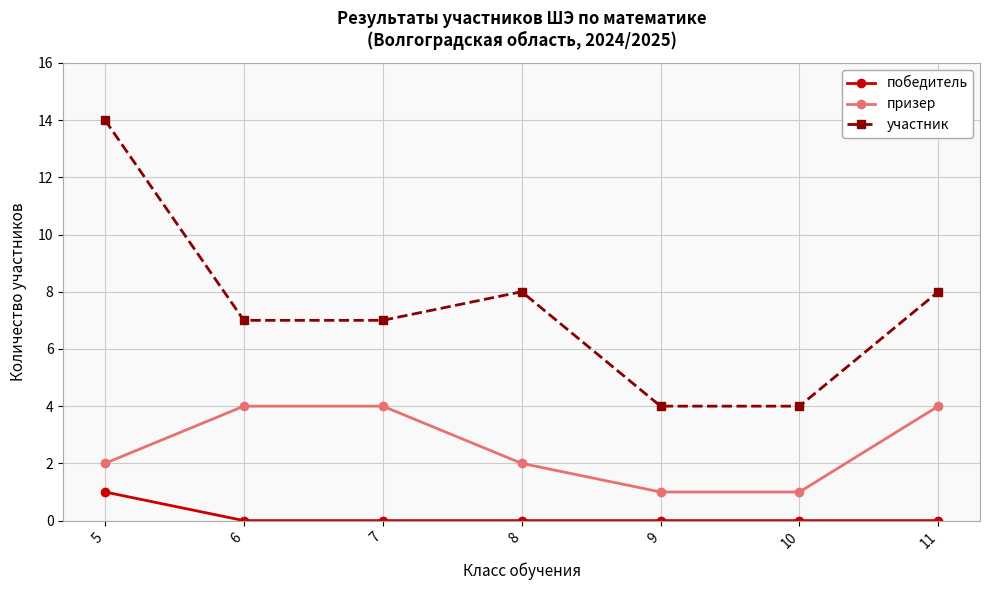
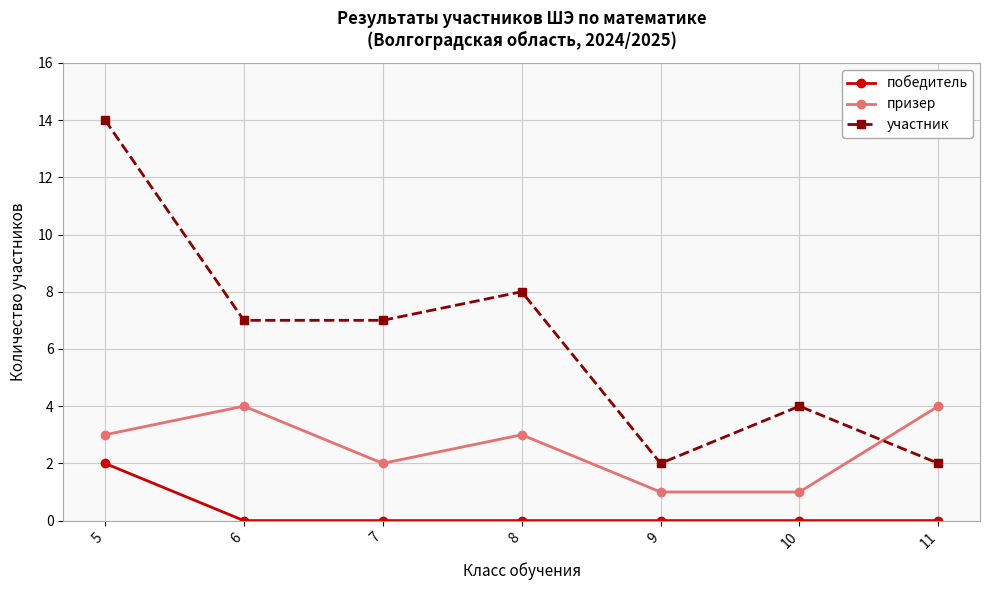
победитель, 5: 1 -> 2
призер, 5: 2 -> 3
призер, 7: 4 -> 2
призер, 8: 2 -> 3
участник, 9: 4 -> 2
участник, 11: 8 -> 2
